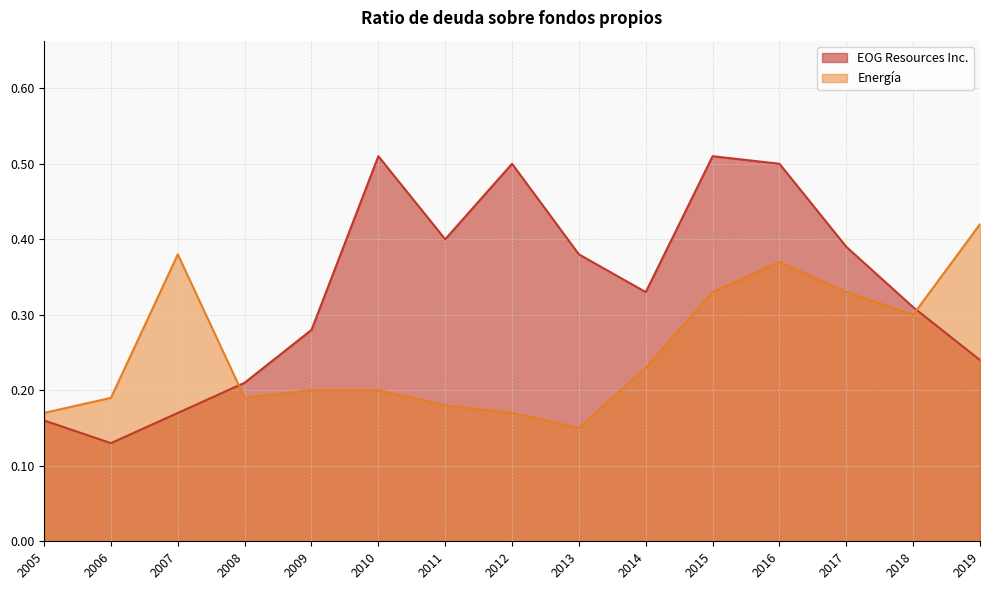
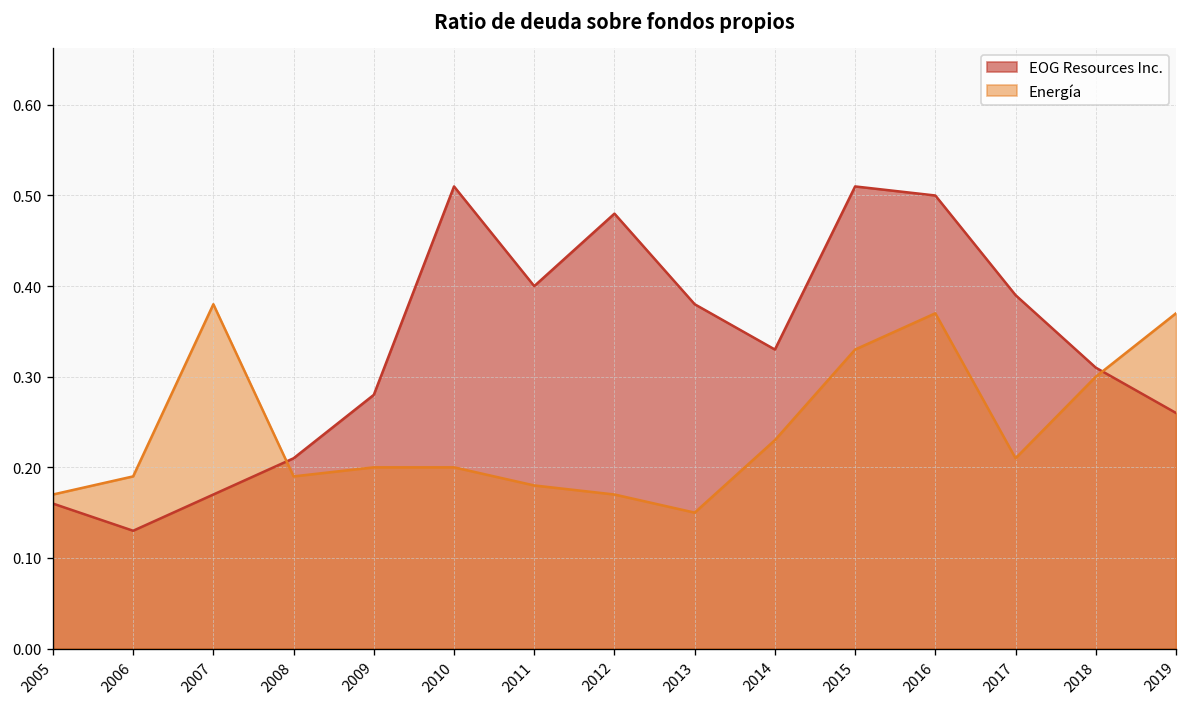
EOG Resources Inc., 2012: 0.50 -> 0.48
Energía, 2017: 0.33 -> 0.21
EOG Resources Inc., 2019: 0.24 -> 0.26
Energía, 2019: 0.42 -> 0.37
